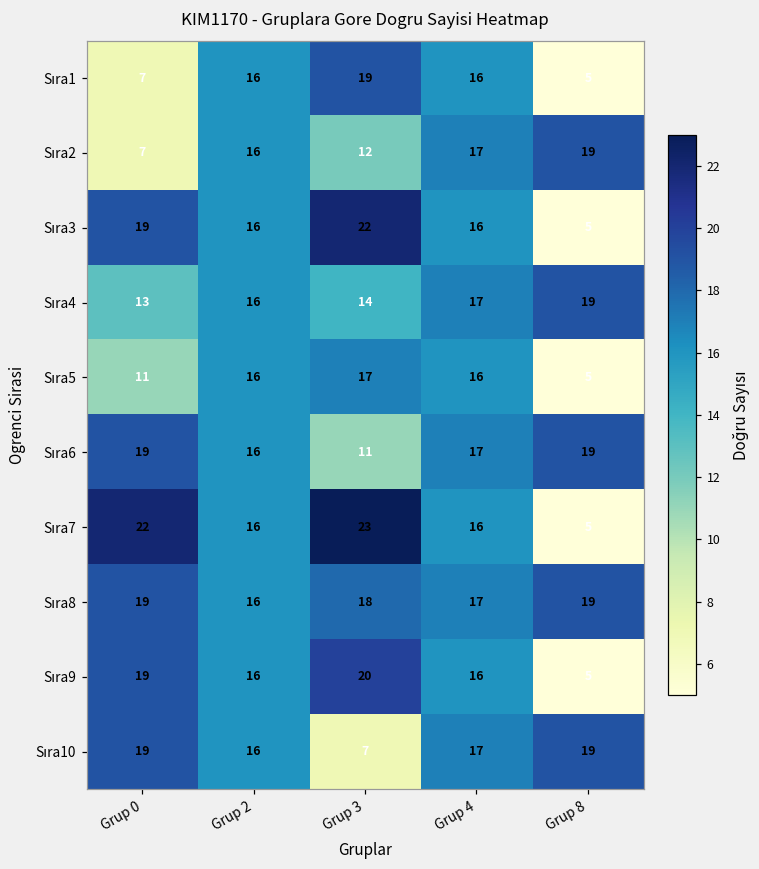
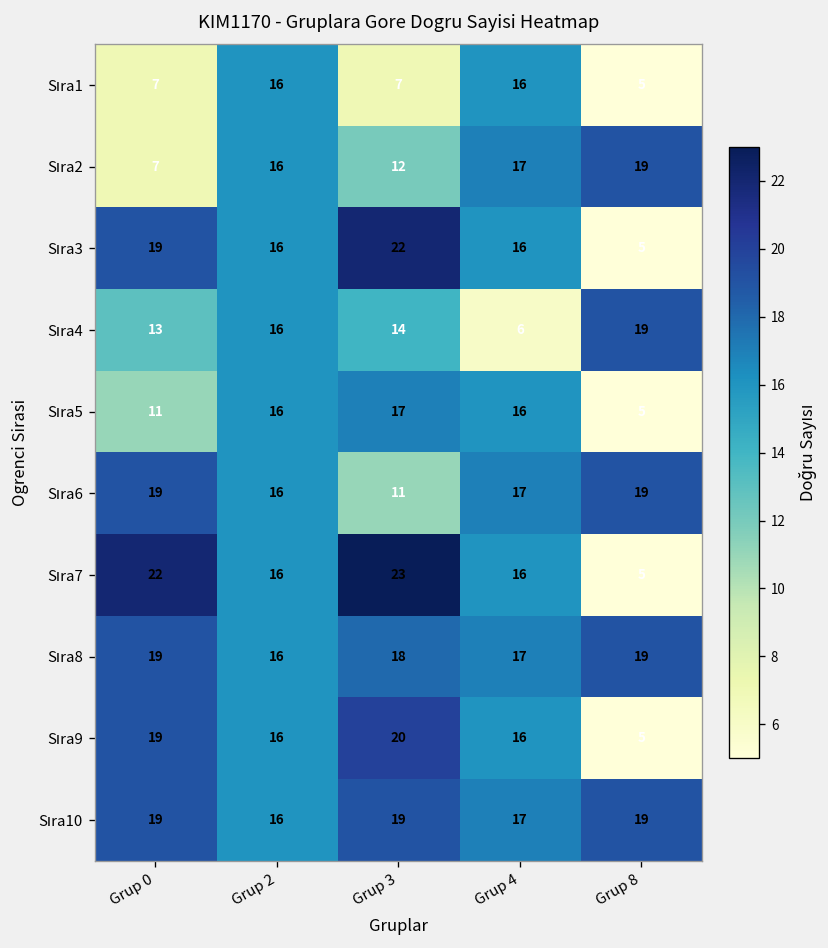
Sıra1, Grup 3: 19 -> 7
Sıra4, Grup 4: 17 -> 6
Sıra10, Grup 3: 7 -> 19
